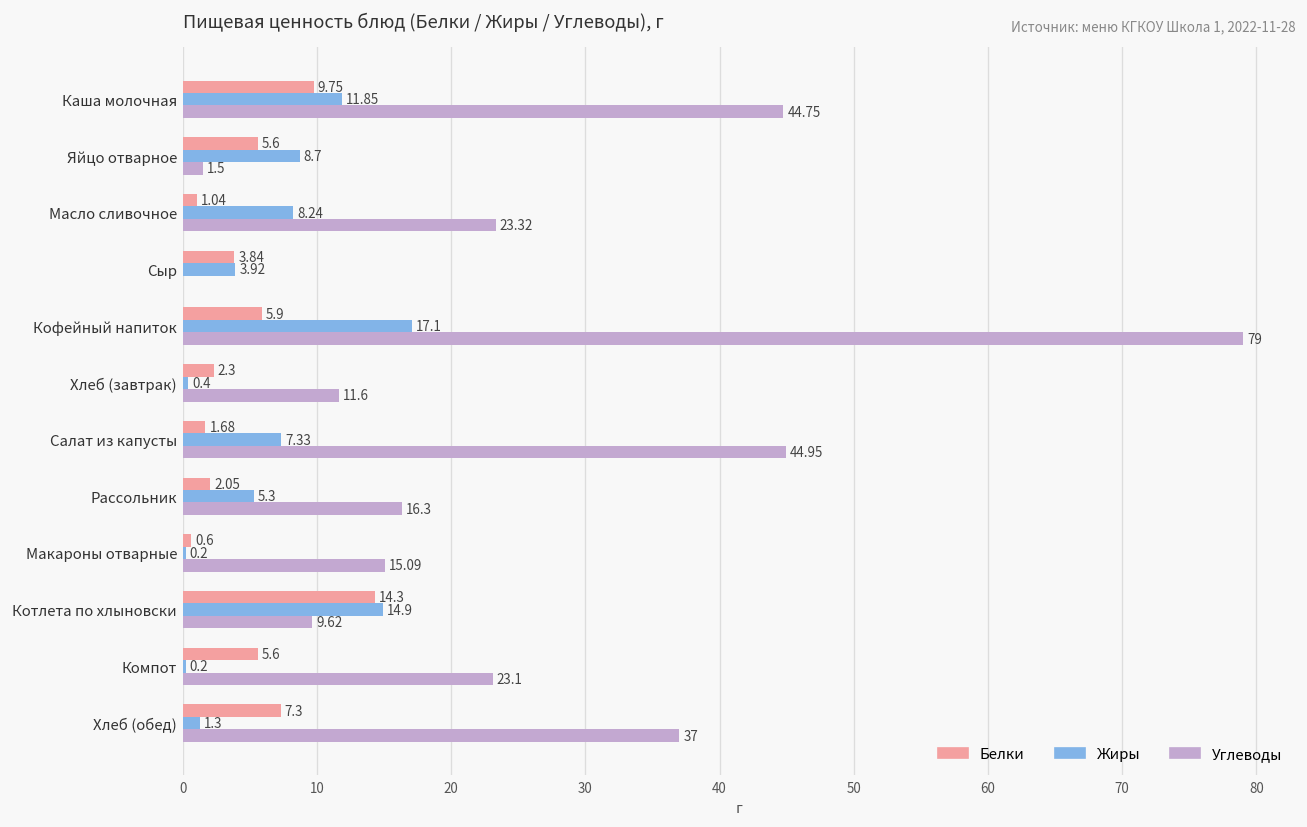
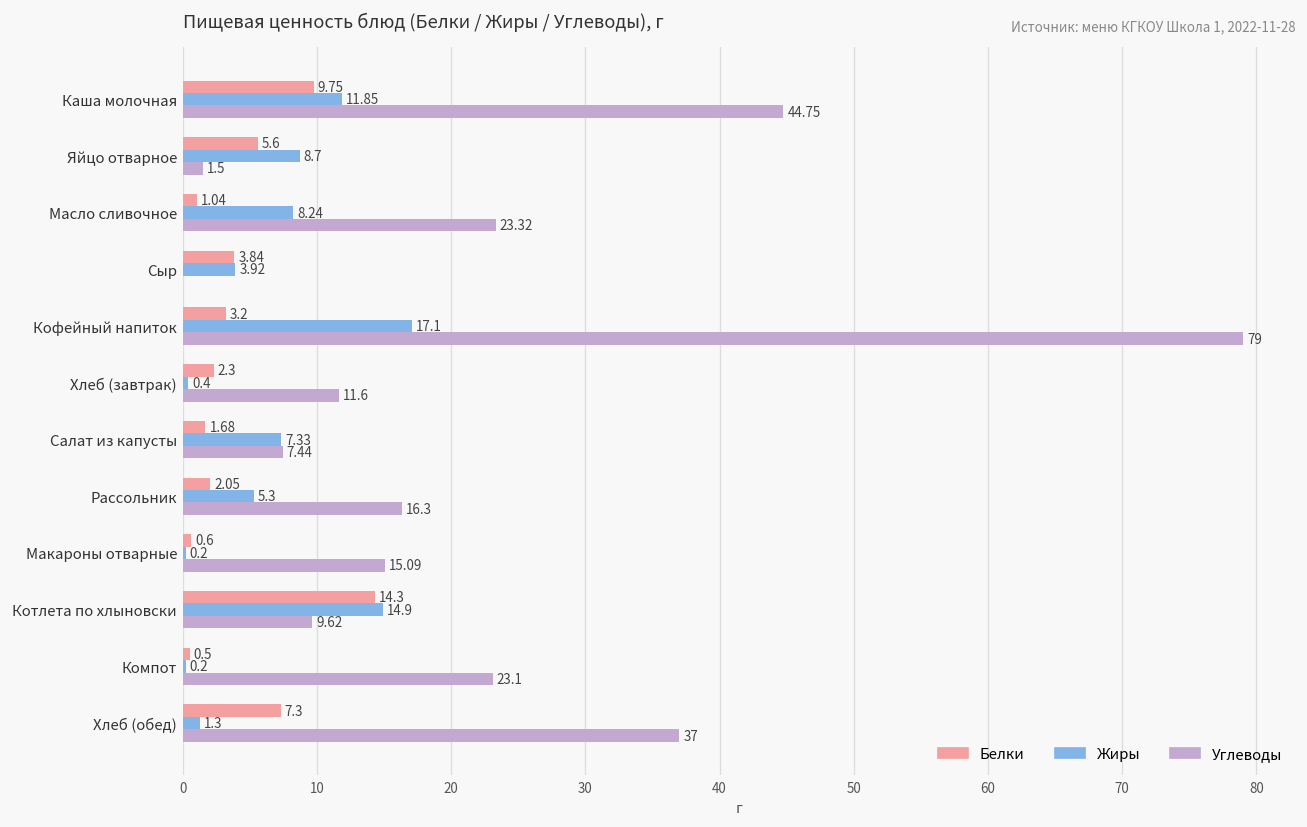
Белки, Кофейный напиток: 5.9 -> 3.2
Углеводы, Салат из капусты: 44.95 -> 7.44
Белки, Компот: 5.6 -> 0.5
